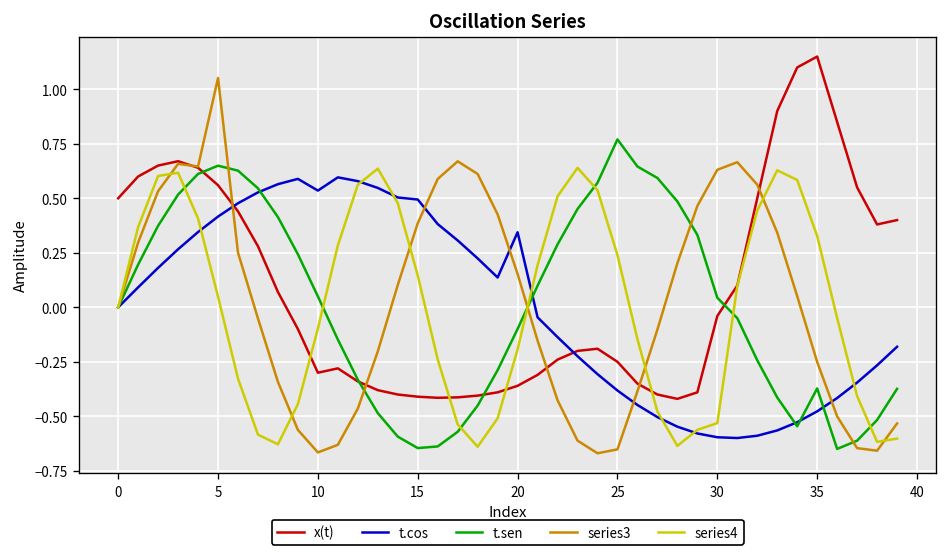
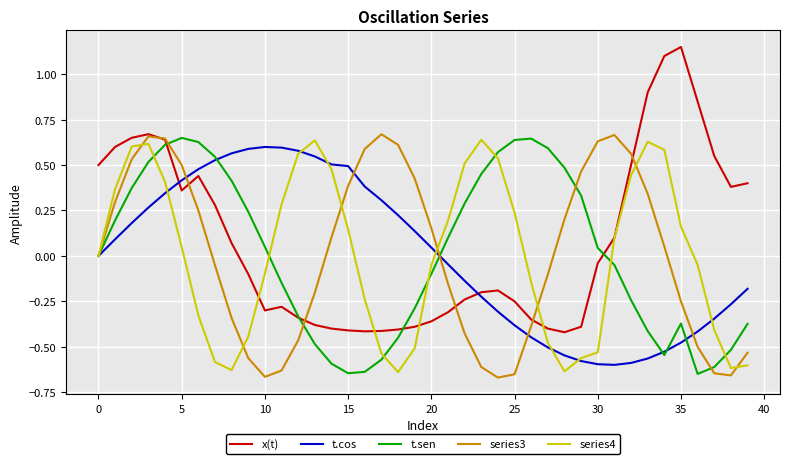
x(t), 5: 0.56 -> 0.36
series3, 5: 1.05 -> 0.50
t.cos, 10: 0.54 -> 0.60
t.cos, 20: 0.34 -> 0.05
series4, 20: -0.19 -> -0.05
t.sen, 25: 0.77 -> 0.64
series4, 35: 0.33 -> 0.16
